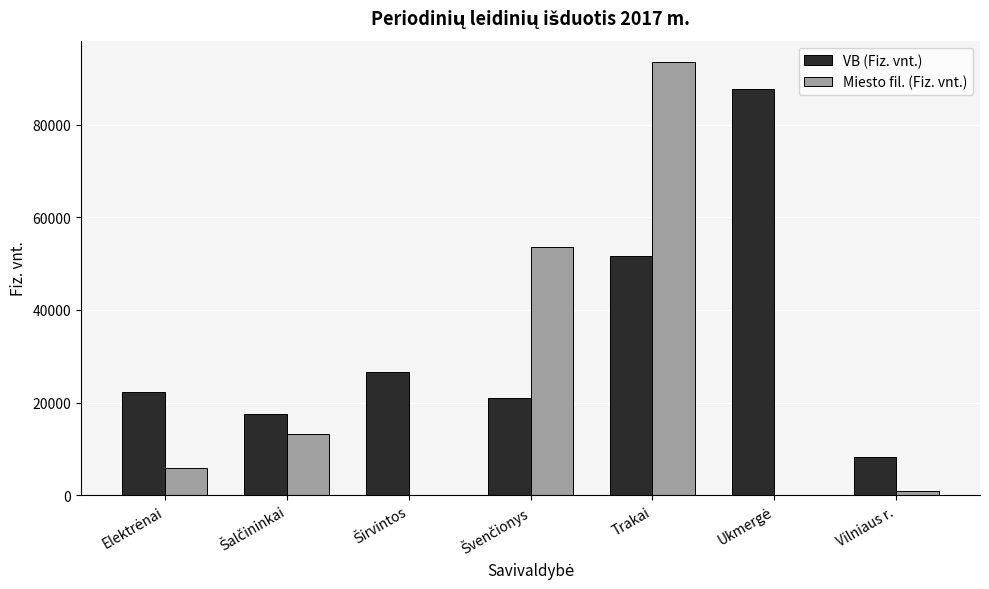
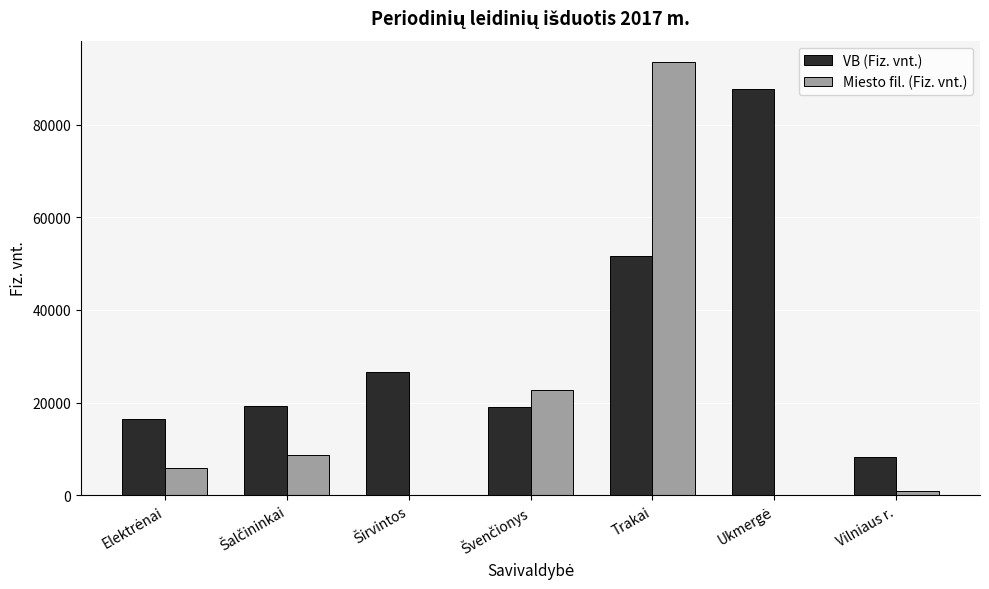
VB (Fiz. vnt.), Elektrėnai: 22000 -> 17000
VB (Fiz. vnt.), Šalčininkai: 18000 -> 19000
Miesto fil. (Fiz. vnt.), Šalčininkai: 13000 -> 9000
VB (Fiz. vnt.), Švenčionys: 21000 -> 19000
Miesto fil. (Fiz. vnt.), Švenčionys: 54000 -> 23000
